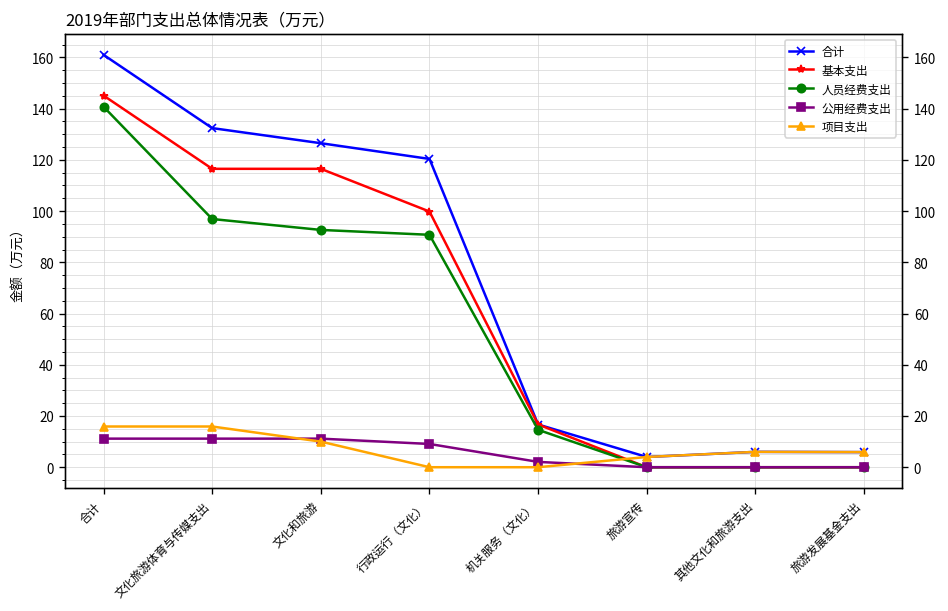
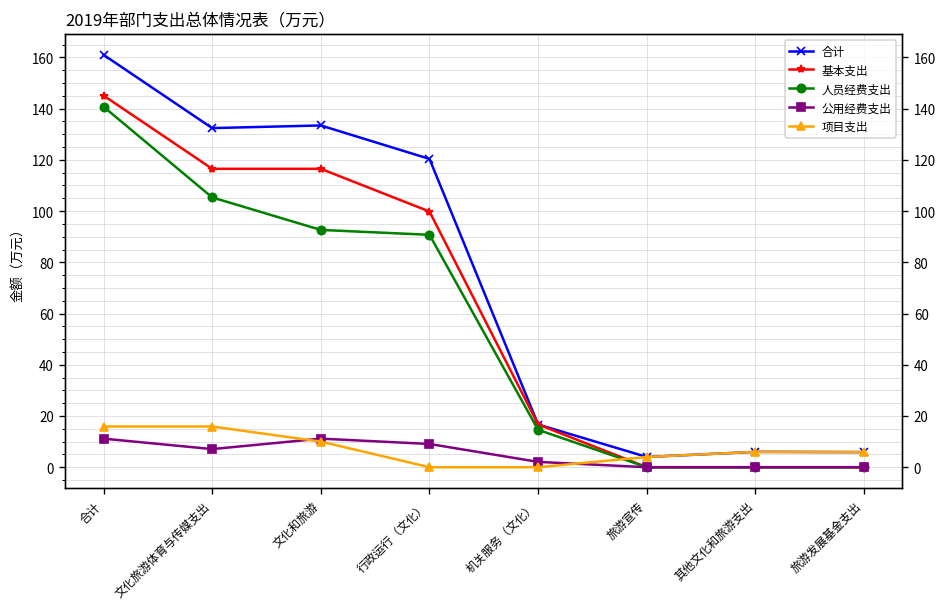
人员经费支出, 文化旅游体育与传媒支出: 97 -> 105
公用经费支出, 文化旅游体育与传媒支出: 11 -> 7
合计, 文化和旅游: 127 -> 133
